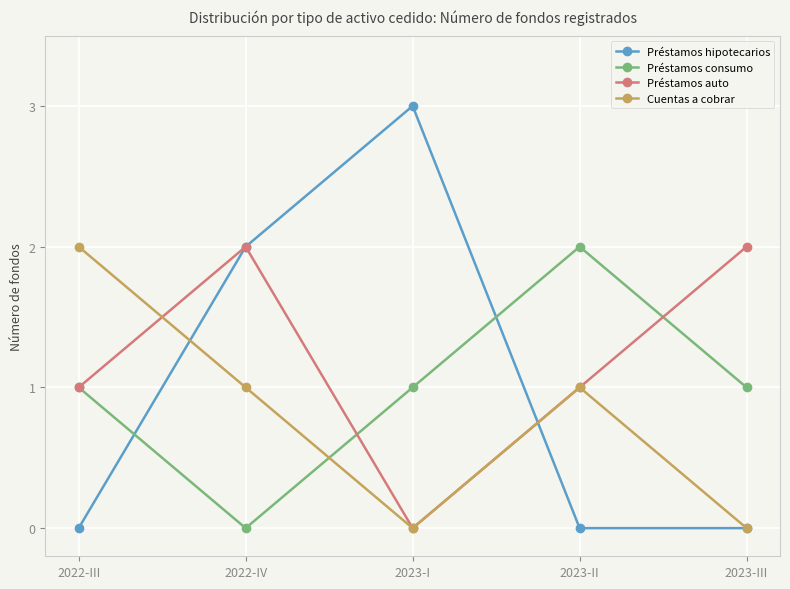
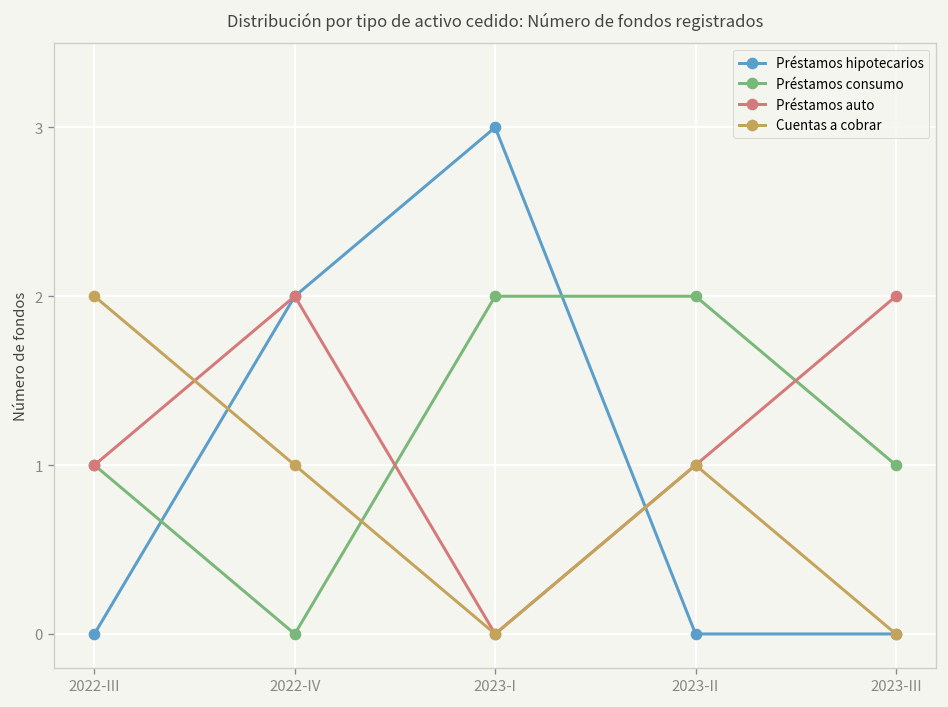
Préstamos consumo, 2023-I: 1 -> 2
